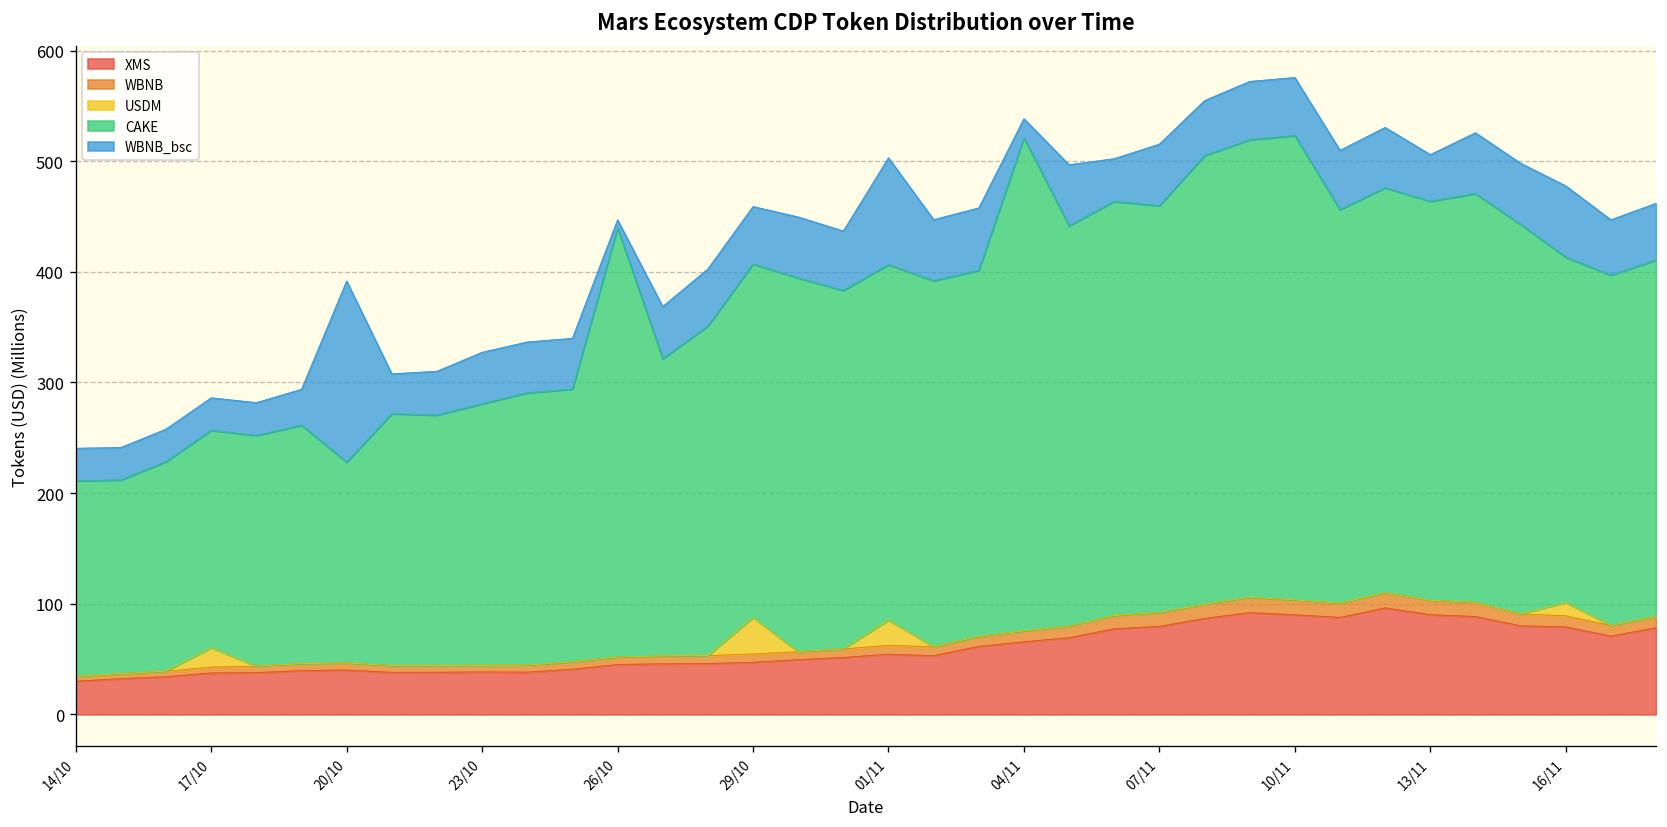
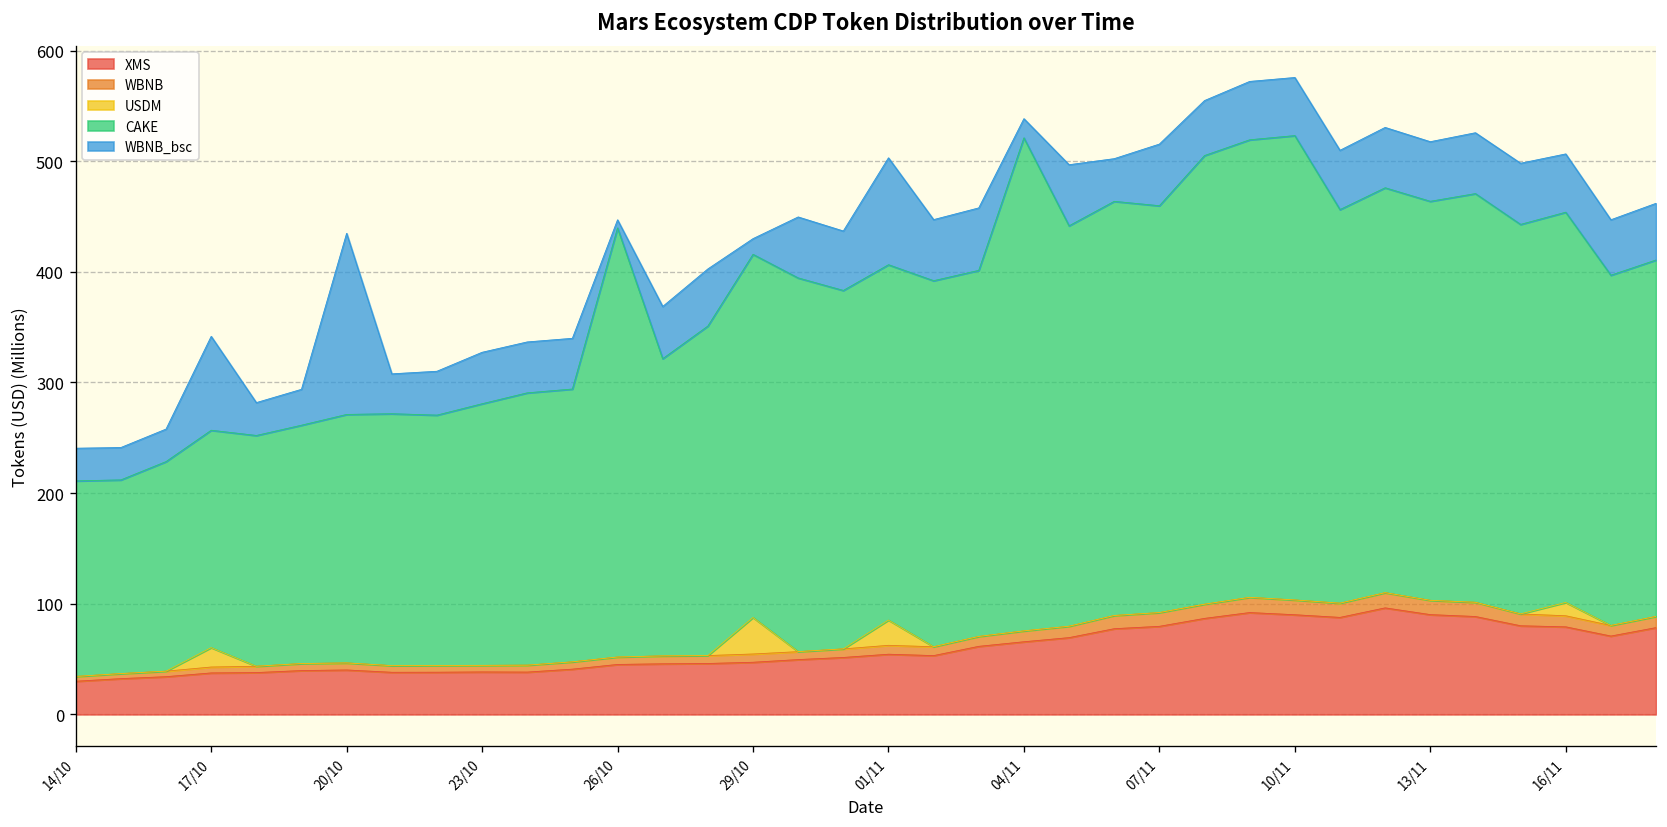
WBNB_bsc, 17/10: 30 -> 80
CAKE, 20/10: 180 -> 220
CAKE, 29/10: 320 -> 330
WBNB_bsc, 29/10: 50 -> 10
WBNB_bsc, 13/11: 40 -> 50
CAKE, 16/11: 310 -> 350
WBNB_bsc, 16/11: 60 -> 50
